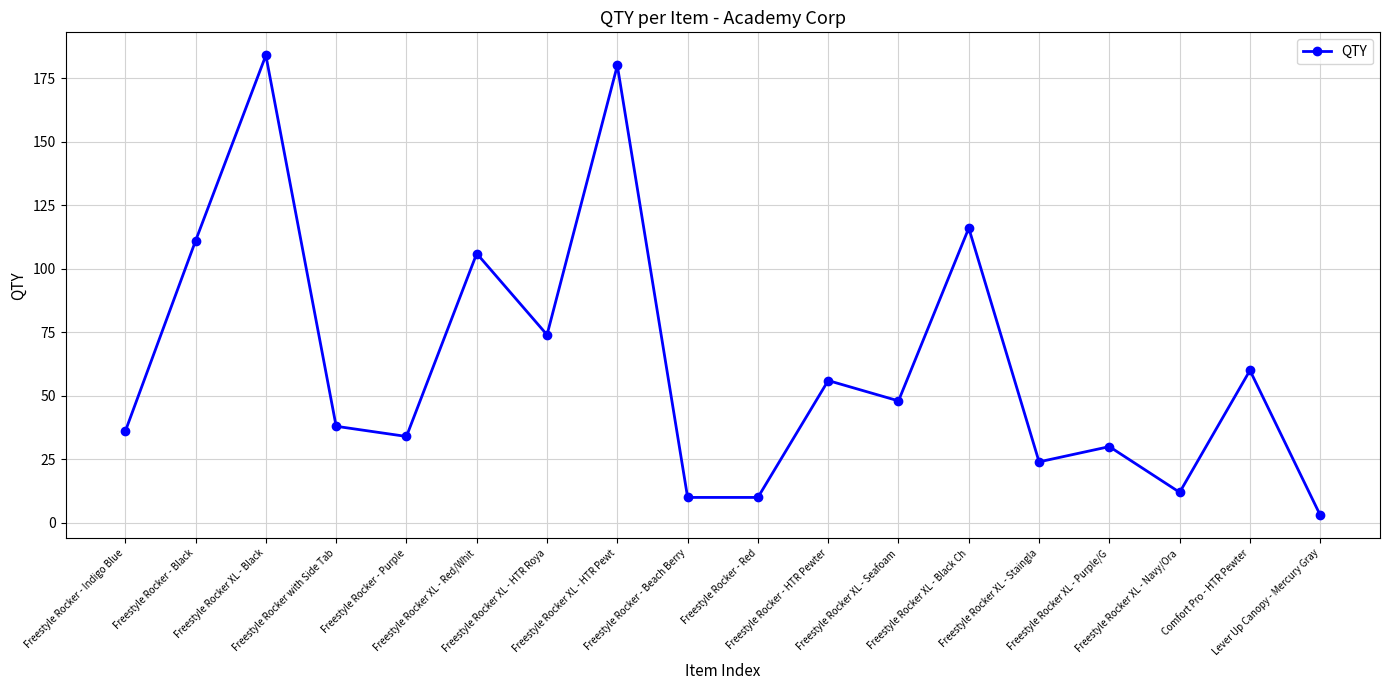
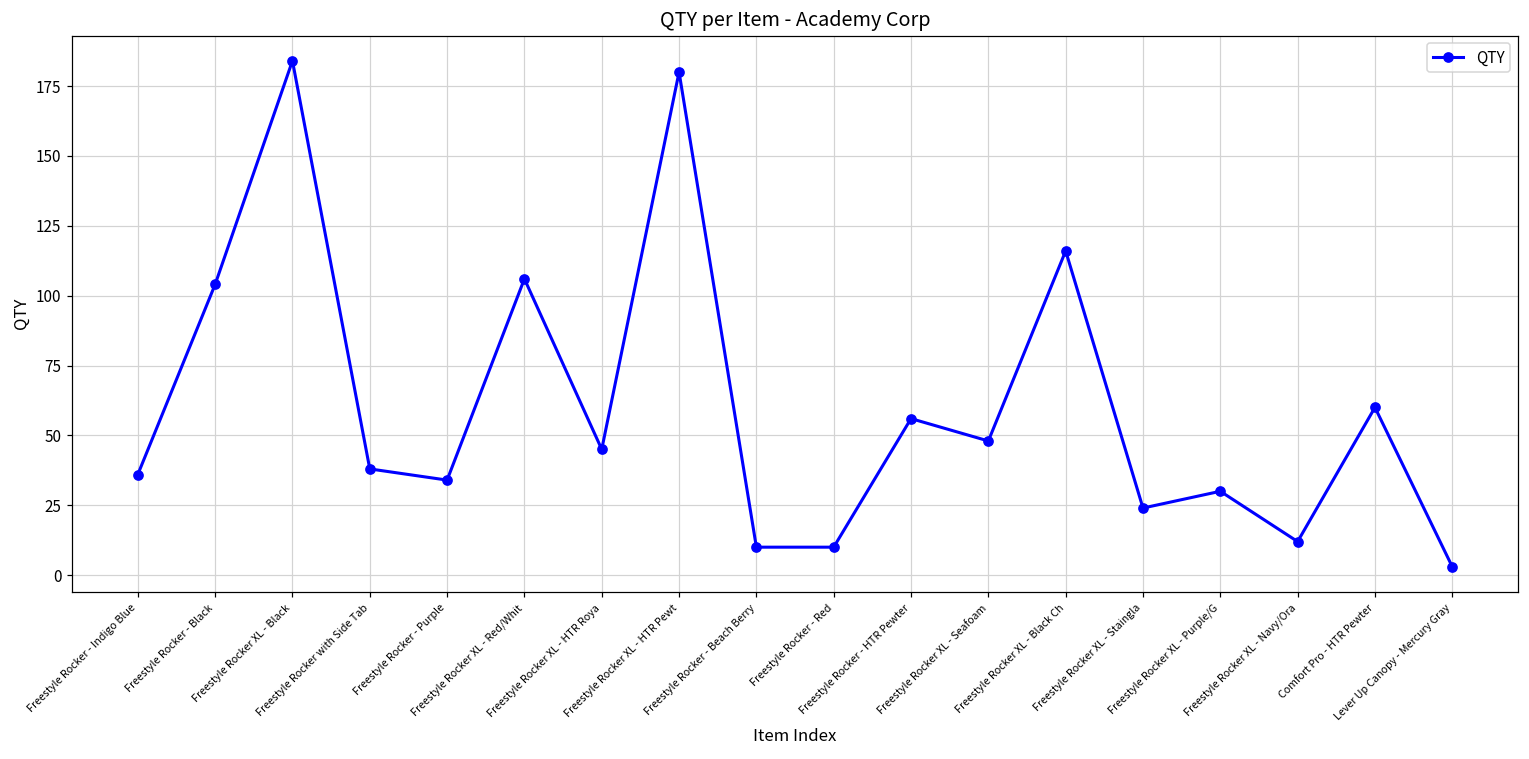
Freestyle Rocker - Black: 111 -> 104
Freestyle Rocker XL - HTR Roya: 74 -> 45
